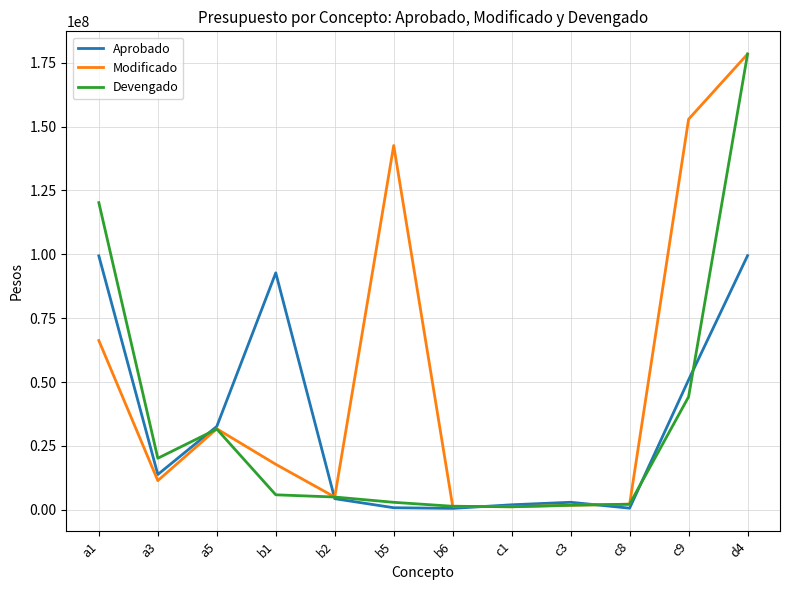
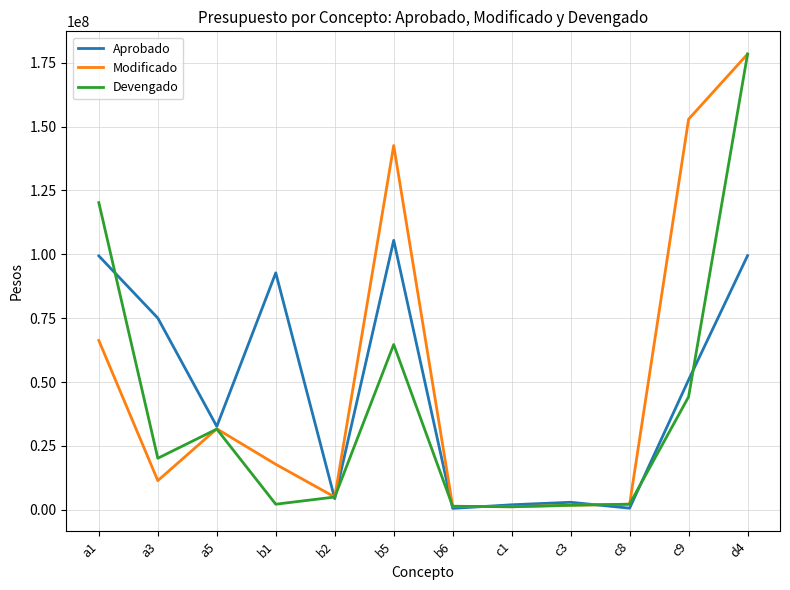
Aprobado, a3: 14000000 -> 75000000
Devengado, b1: 6000000 -> 2000000
Aprobado, b5: 1000000 -> 105000000
Devengado, b5: 3000000 -> 65000000
